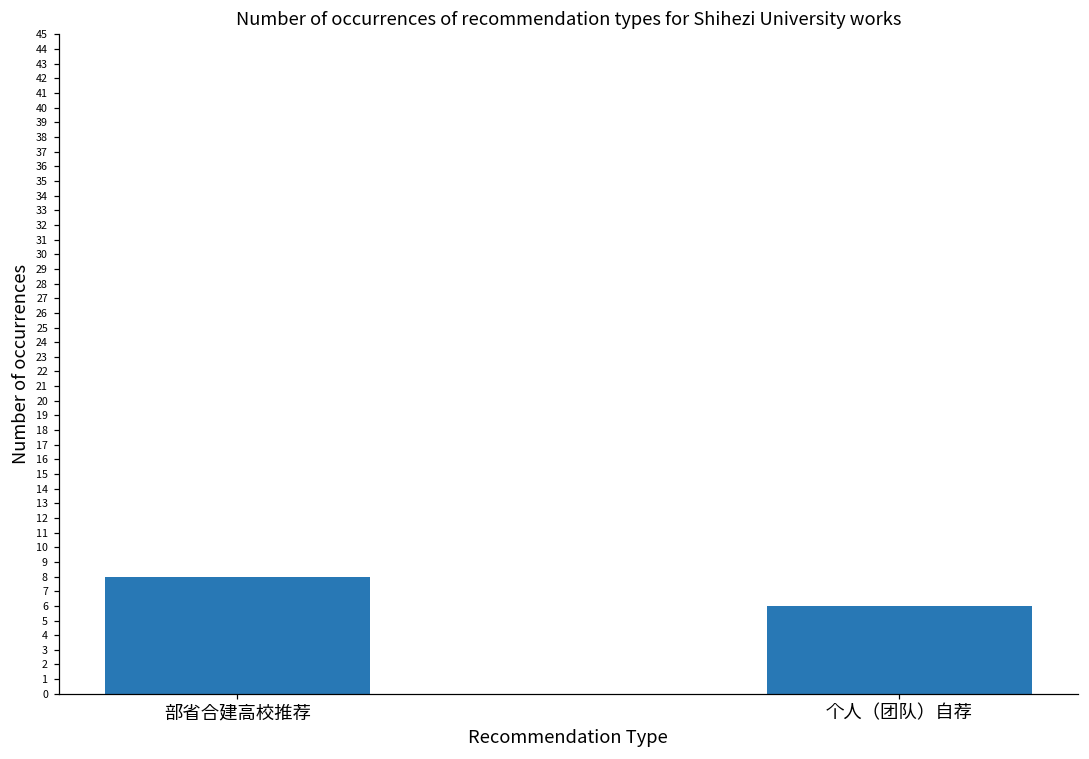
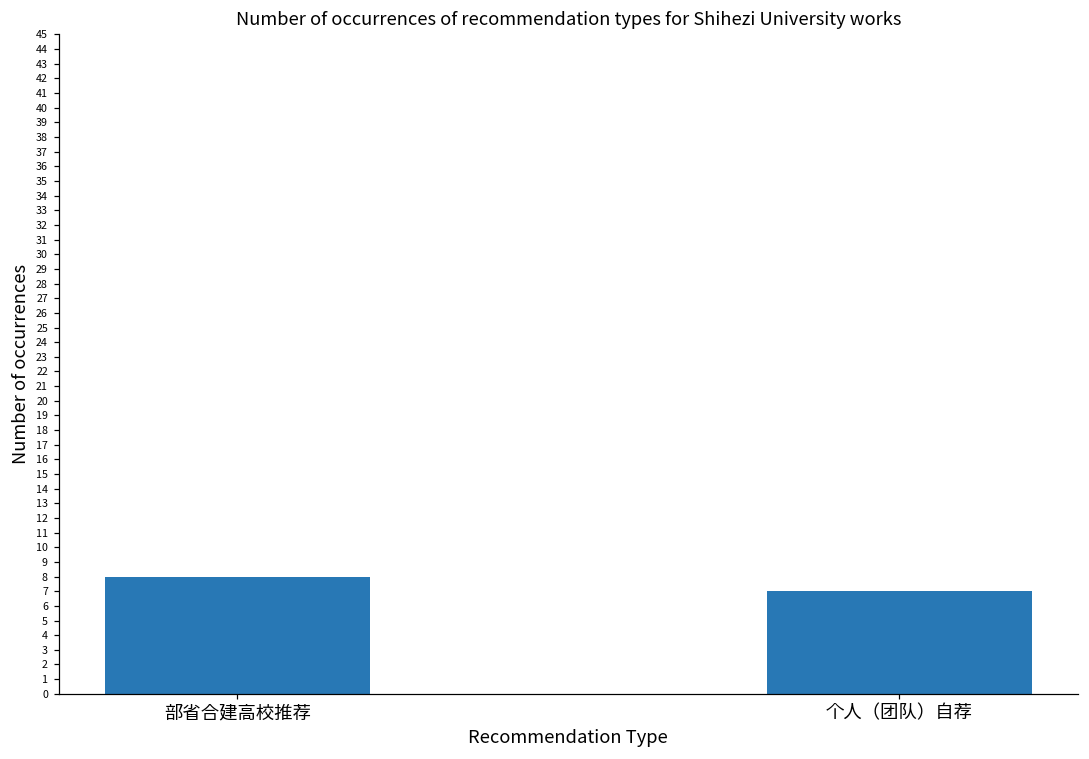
个人（团队）自荐: 6 -> 7
